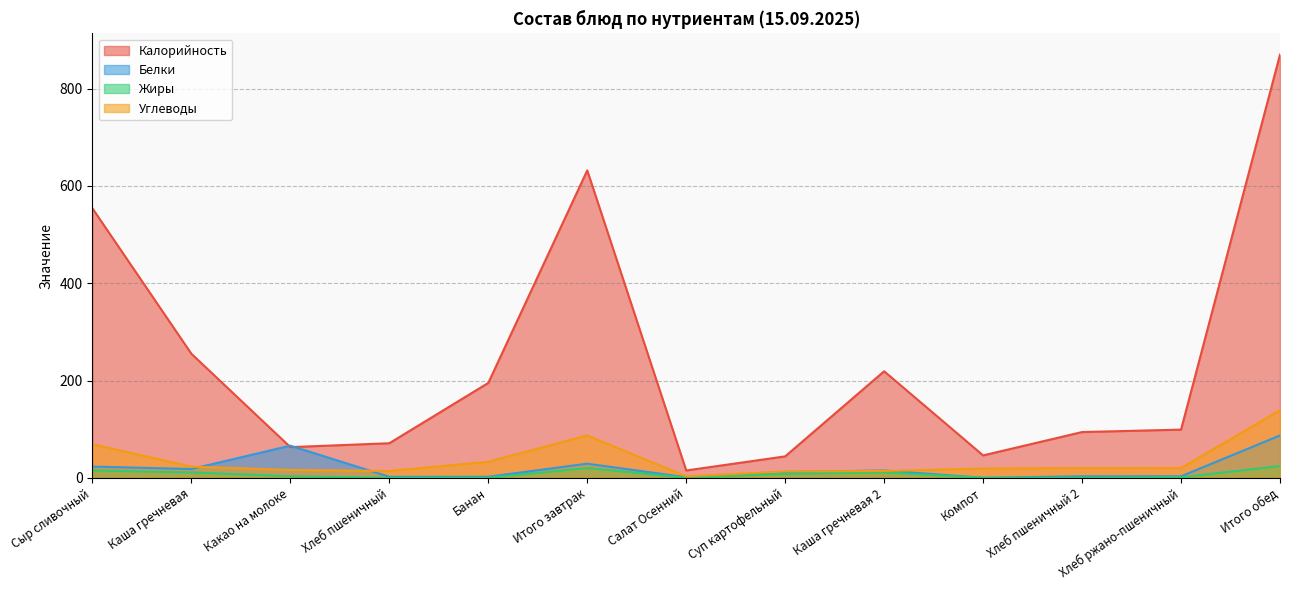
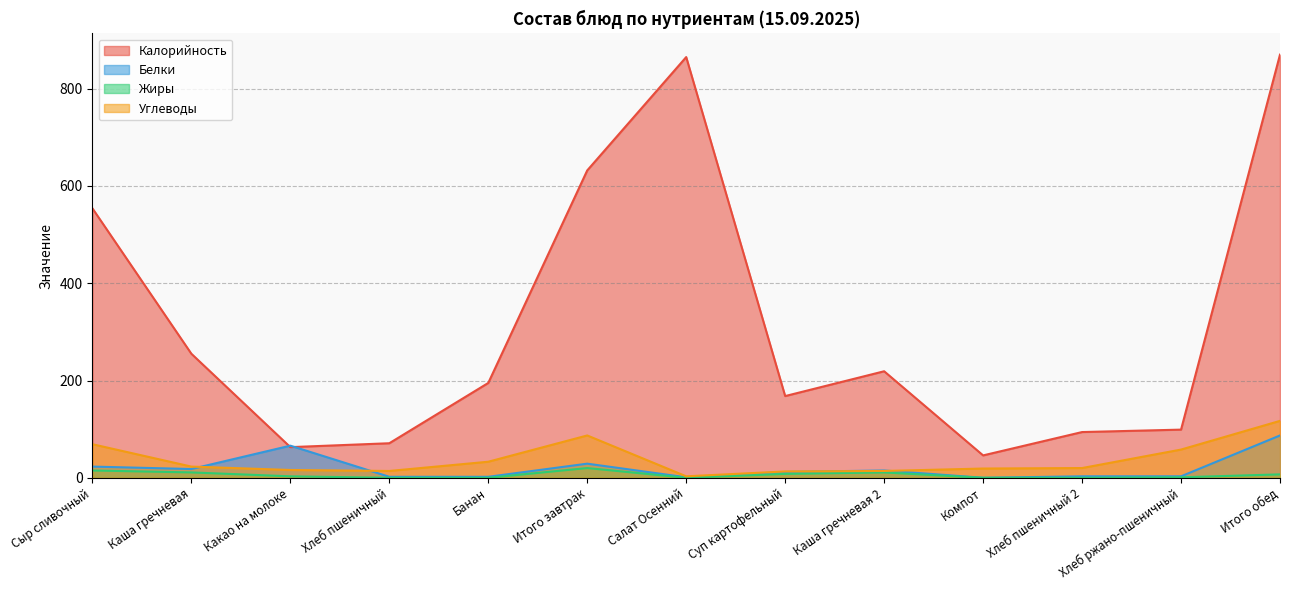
Калорийность, Салат Осенний: 20 -> 870
Калорийность, Суп картофельный: 40 -> 170
Углеводы, Хлеб ржано-пшеничный: 20 -> 60
Жиры, Итого обед: 20 -> 10
Углеводы, Итого обед: 140 -> 120
